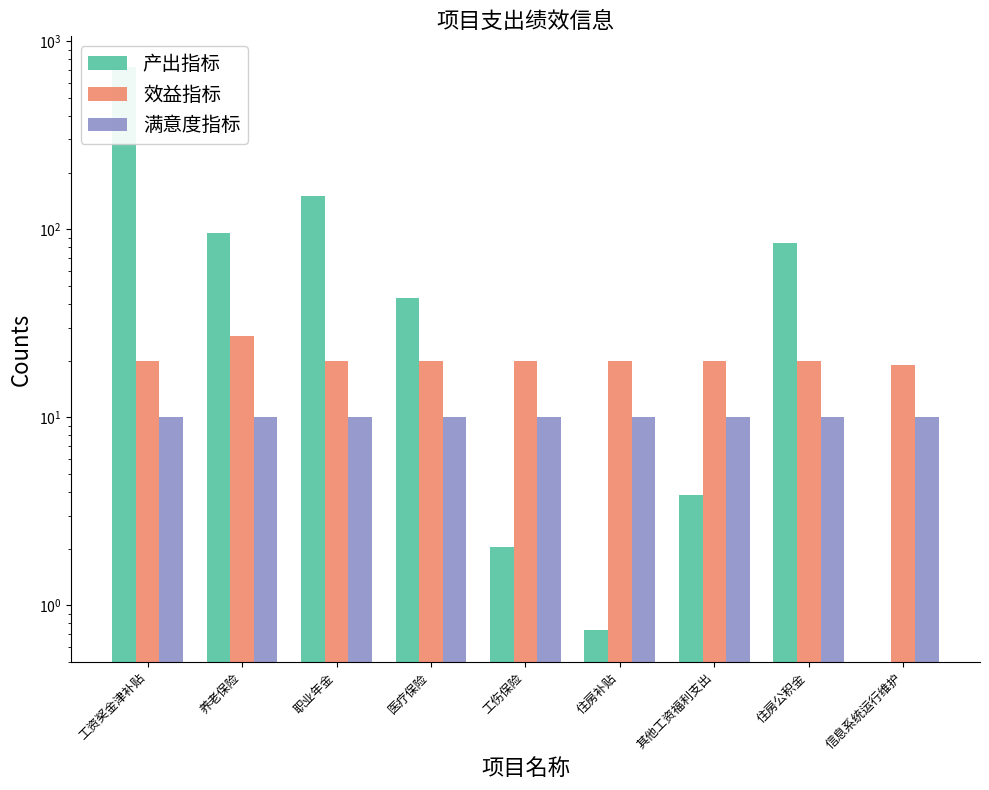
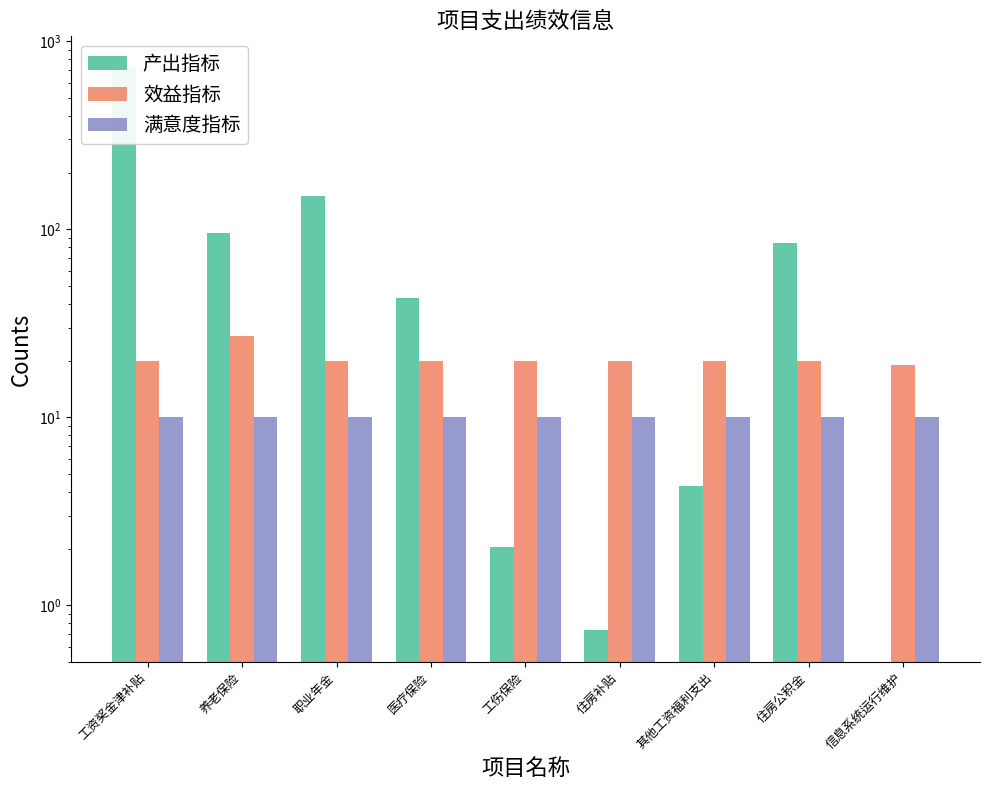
产出指标, 其他工资福利支出: 3.9 -> 4.3
